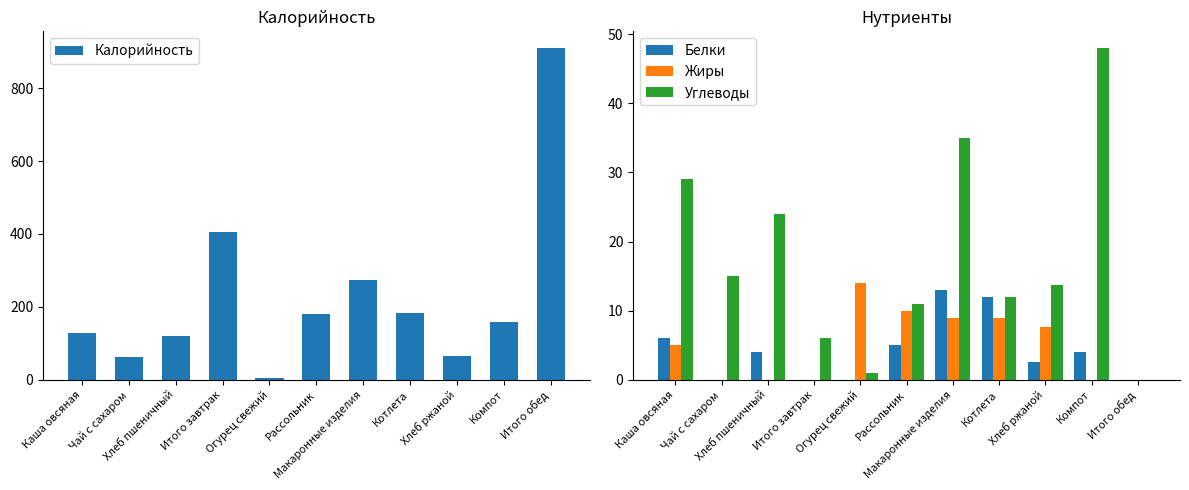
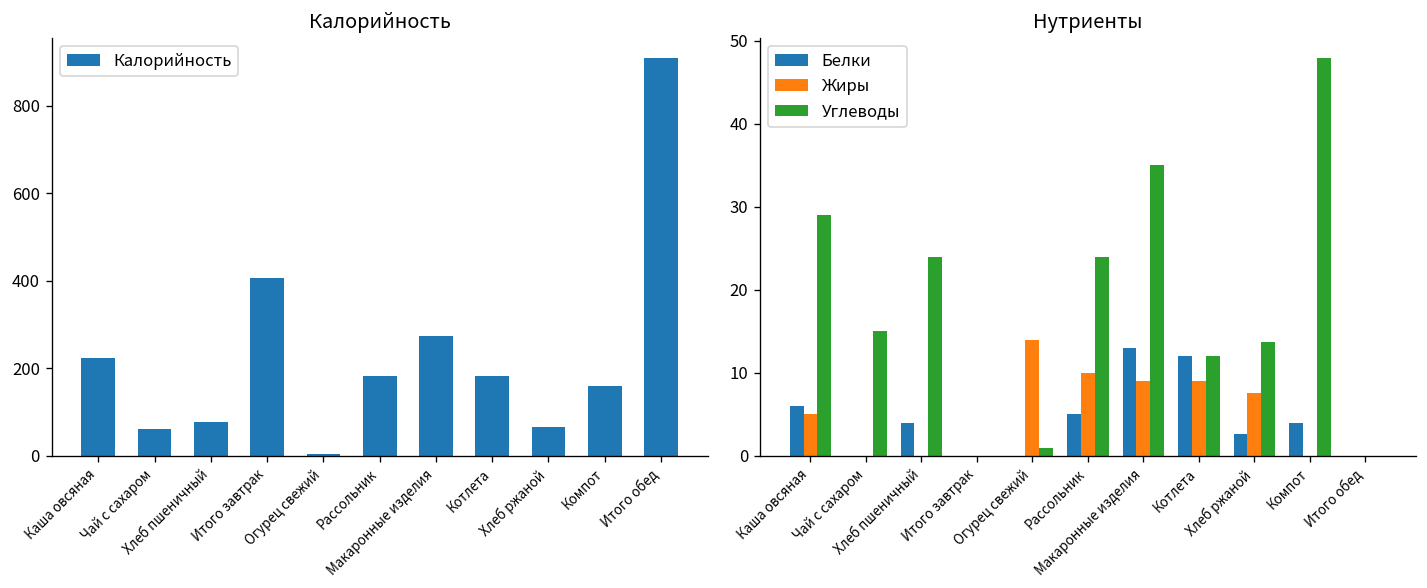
Калорийность, Каша овсяная: 130 -> 220
Калорийность, Хлеб пшеничный: 120 -> 80
Нутриенты, Углеводы, Итого завтрак: 6 -> 0
Нутриенты, Углеводы, Рассольник: 11 -> 24
